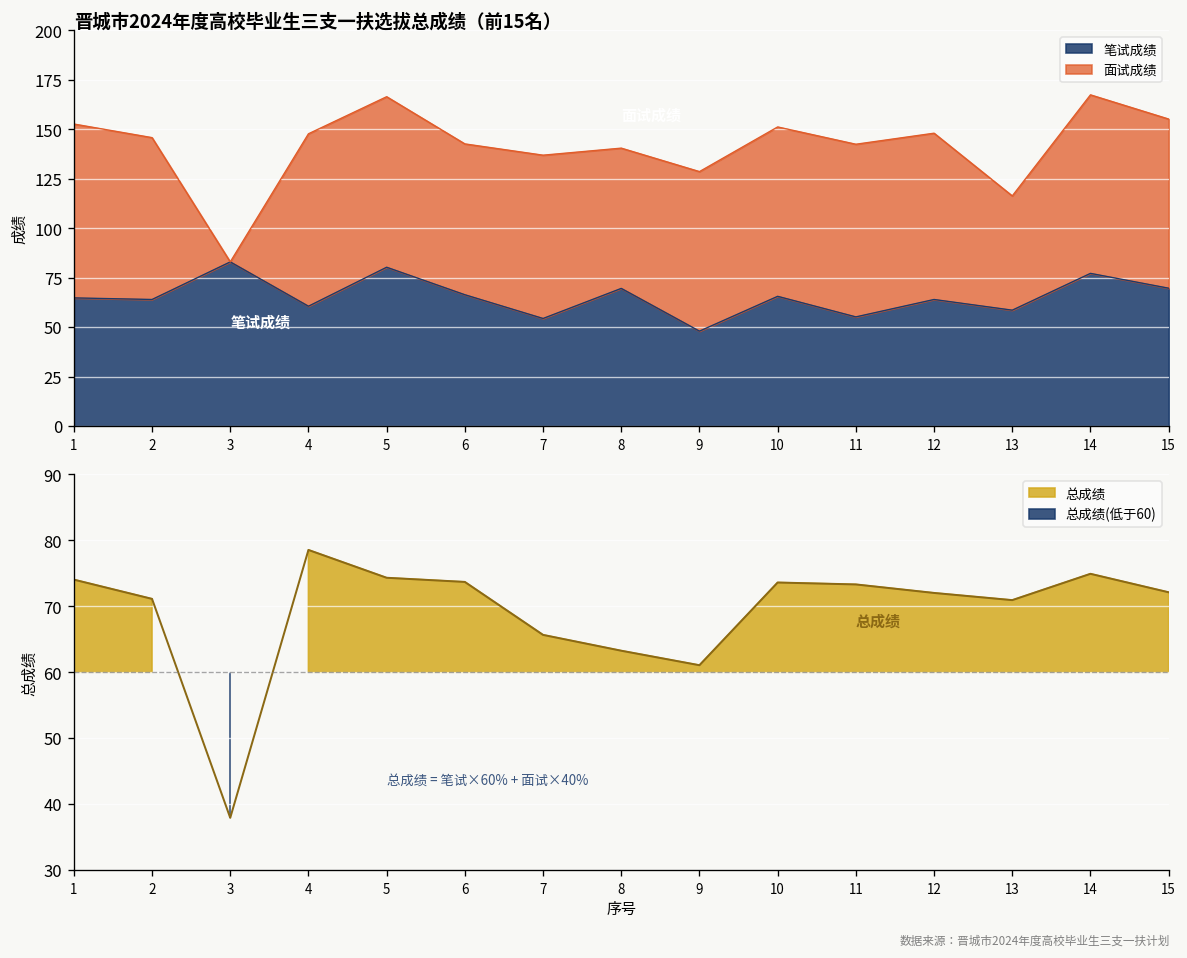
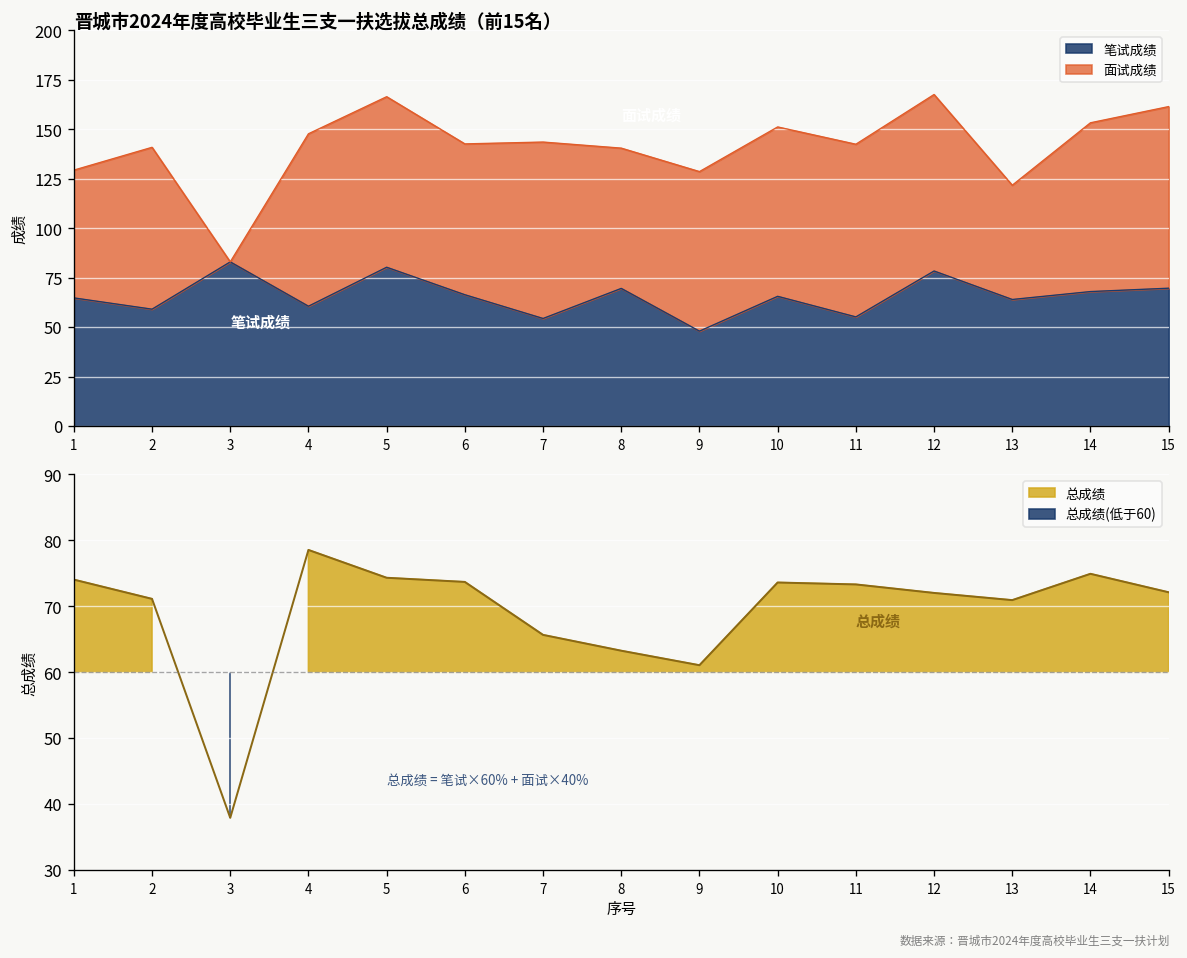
晋城市2024年度高校毕业生三支一扶选拔总成绩（前15名）, 面试成绩, 1: 88 -> 65
晋城市2024年度高校毕业生三支一扶选拔总成绩（前15名）, 笔试成绩, 2: 64 -> 59
晋城市2024年度高校毕业生三支一扶选拔总成绩（前15名）, 面试成绩, 7: 83 -> 89
晋城市2024年度高校毕业生三支一扶选拔总成绩（前15名）, 笔试成绩, 12: 64 -> 78
晋城市2024年度高校毕业生三支一扶选拔总成绩（前15名）, 面试成绩, 12: 84 -> 89
晋城市2024年度高校毕业生三支一扶选拔总成绩（前15名）, 笔试成绩, 13: 59 -> 64
晋城市2024年度高校毕业生三支一扶选拔总成绩（前15名）, 笔试成绩, 14: 77 -> 68
晋城市2024年度高校毕业生三支一扶选拔总成绩（前15名）, 面试成绩, 14: 90 -> 85
晋城市2024年度高校毕业生三支一扶选拔总成绩（前15名）, 面试成绩, 15: 85 -> 92
